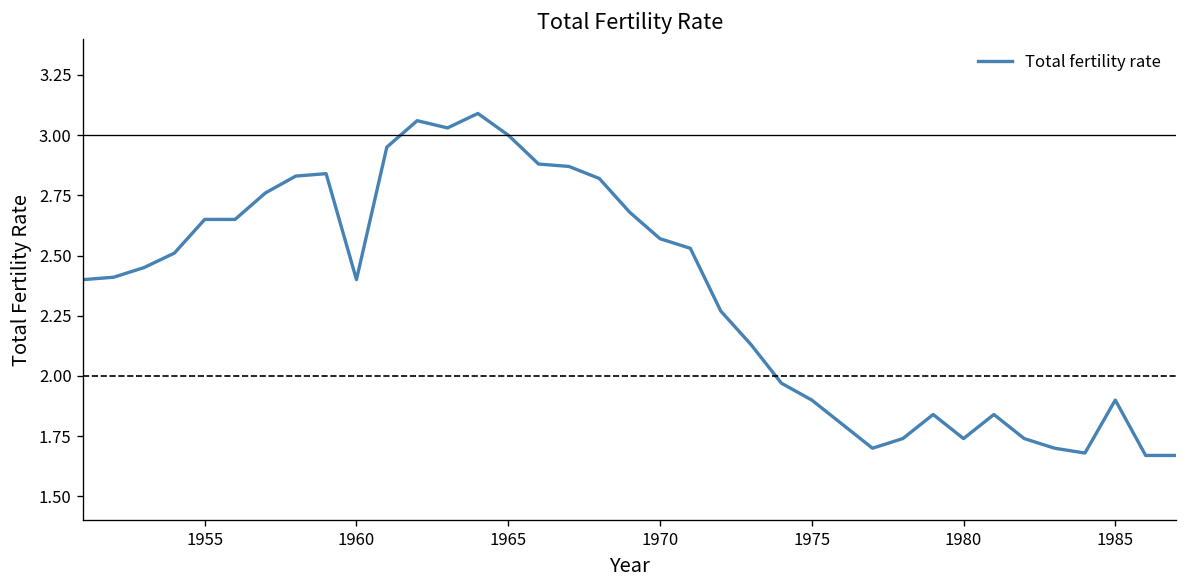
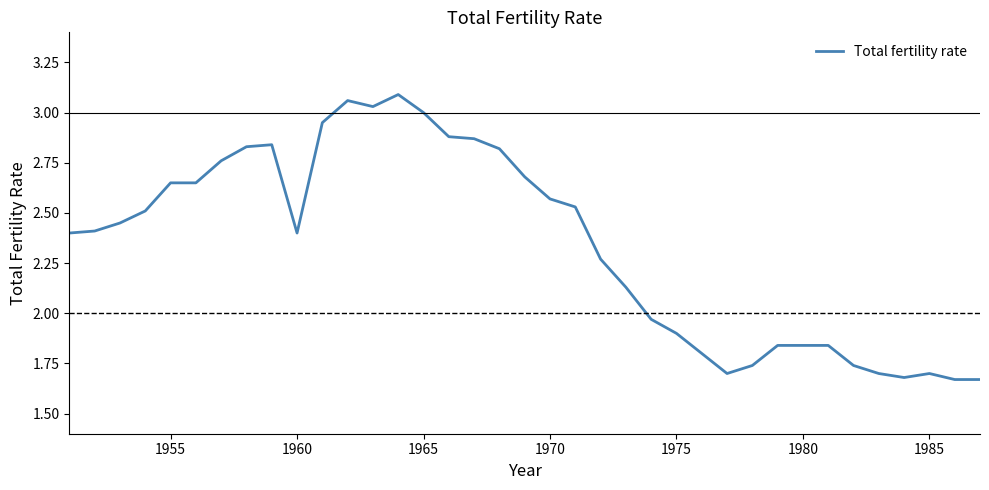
1980: 1.74 -> 1.84
1985: 1.9 -> 1.7
